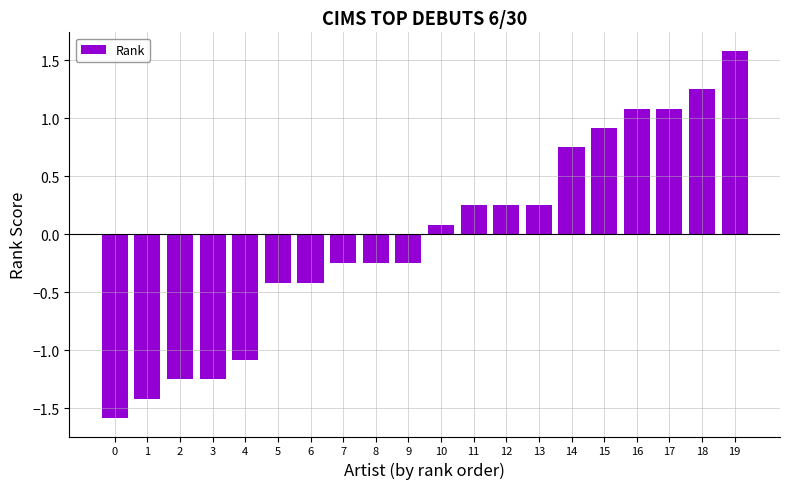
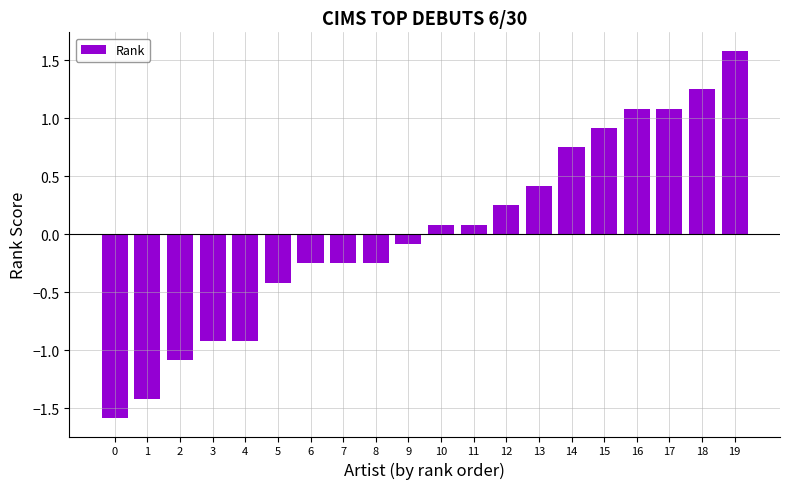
2: -1.25 -> -1.08
3: -1.25 -> -0.92
4: -1.08 -> -0.92
6: -0.42 -> -0.25
9: -0.25 -> -0.08
11: 0.25 -> 0.08
13: 0.25 -> 0.42
